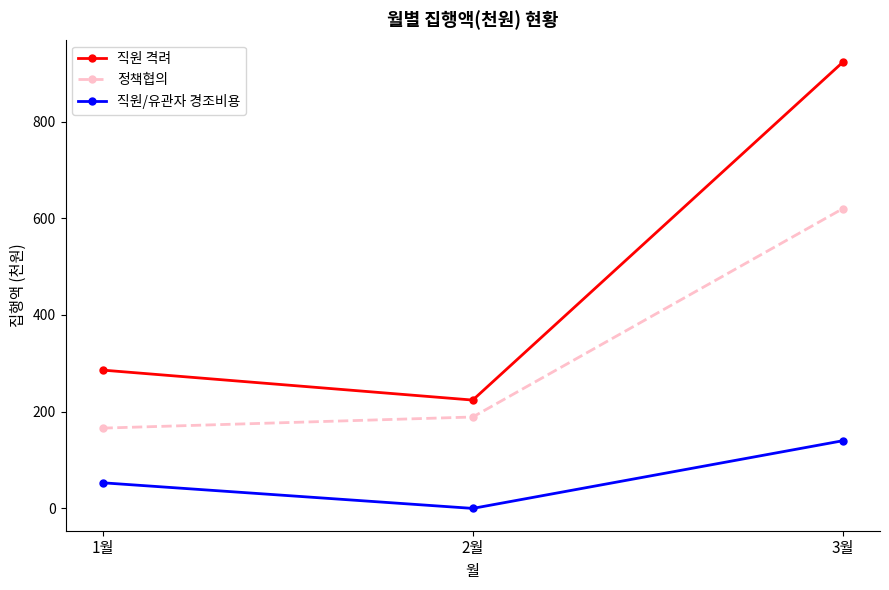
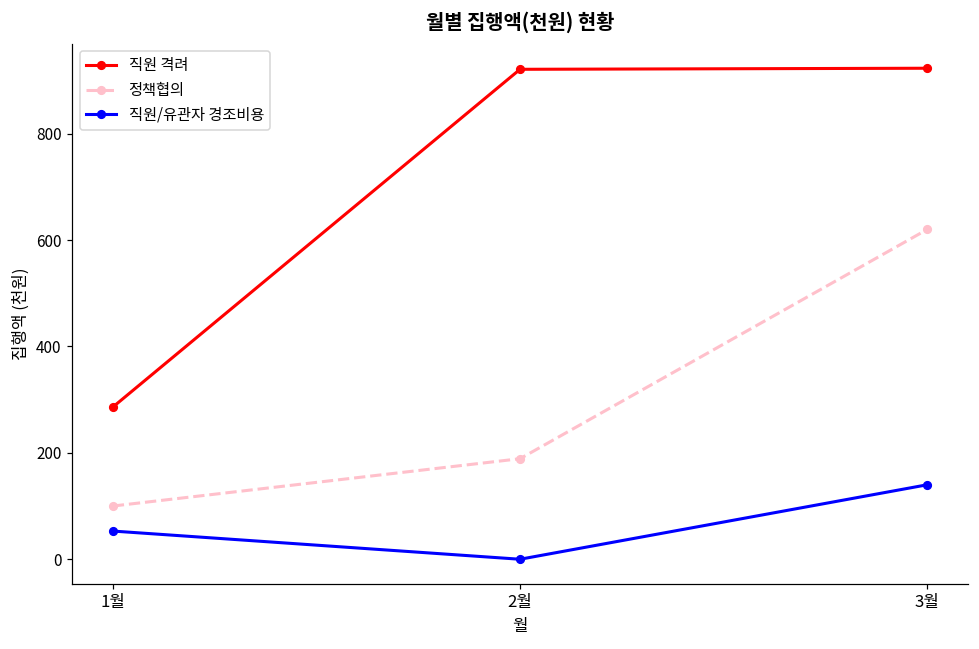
정책협의, 1월: 170 -> 100
직원 격려, 2월: 220 -> 920
